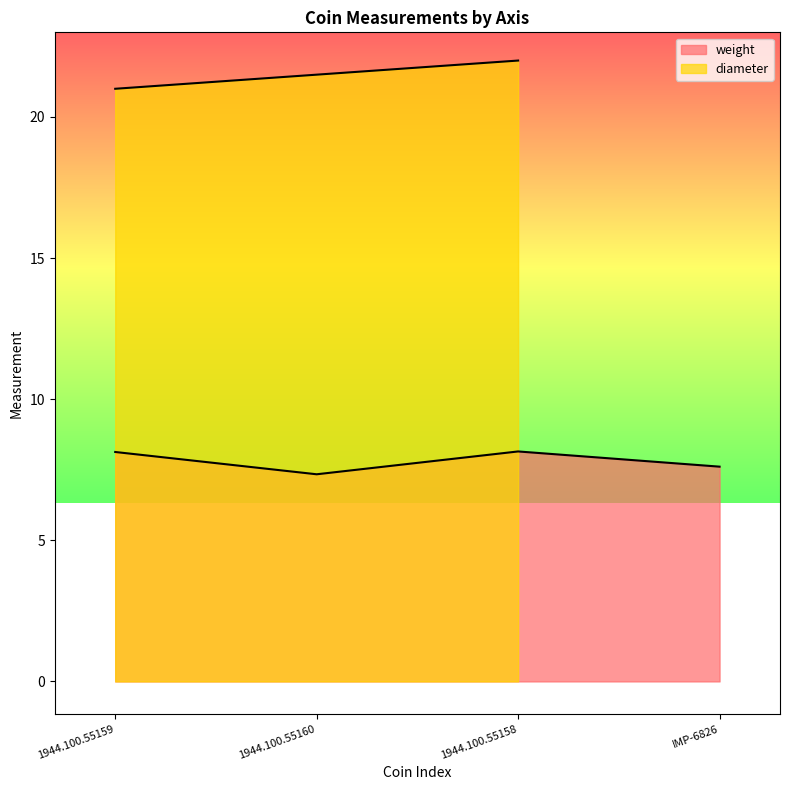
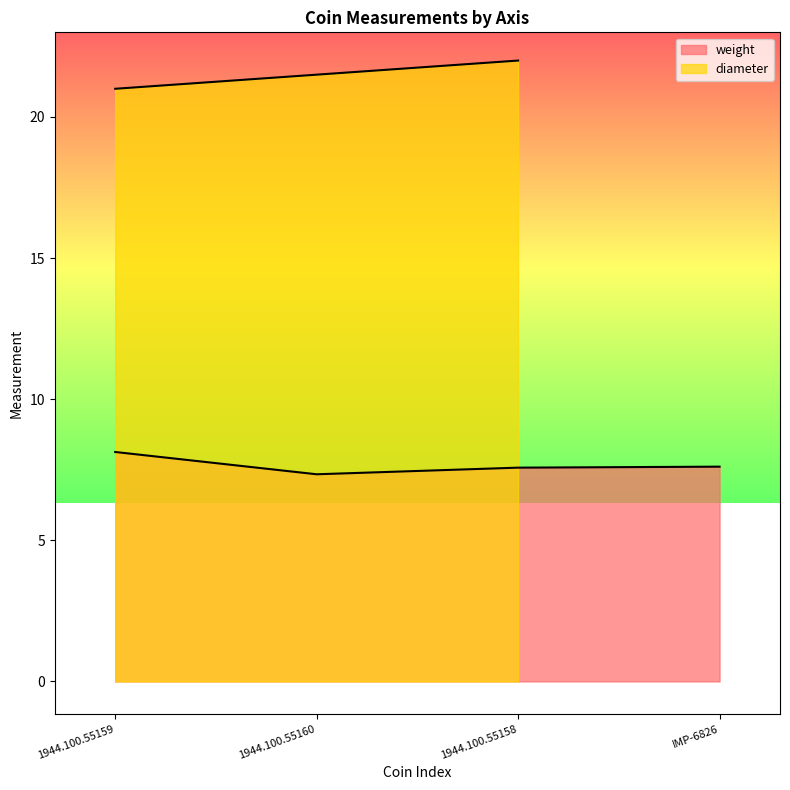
weight, 1944.100.55158: 8.1 -> 7.6
